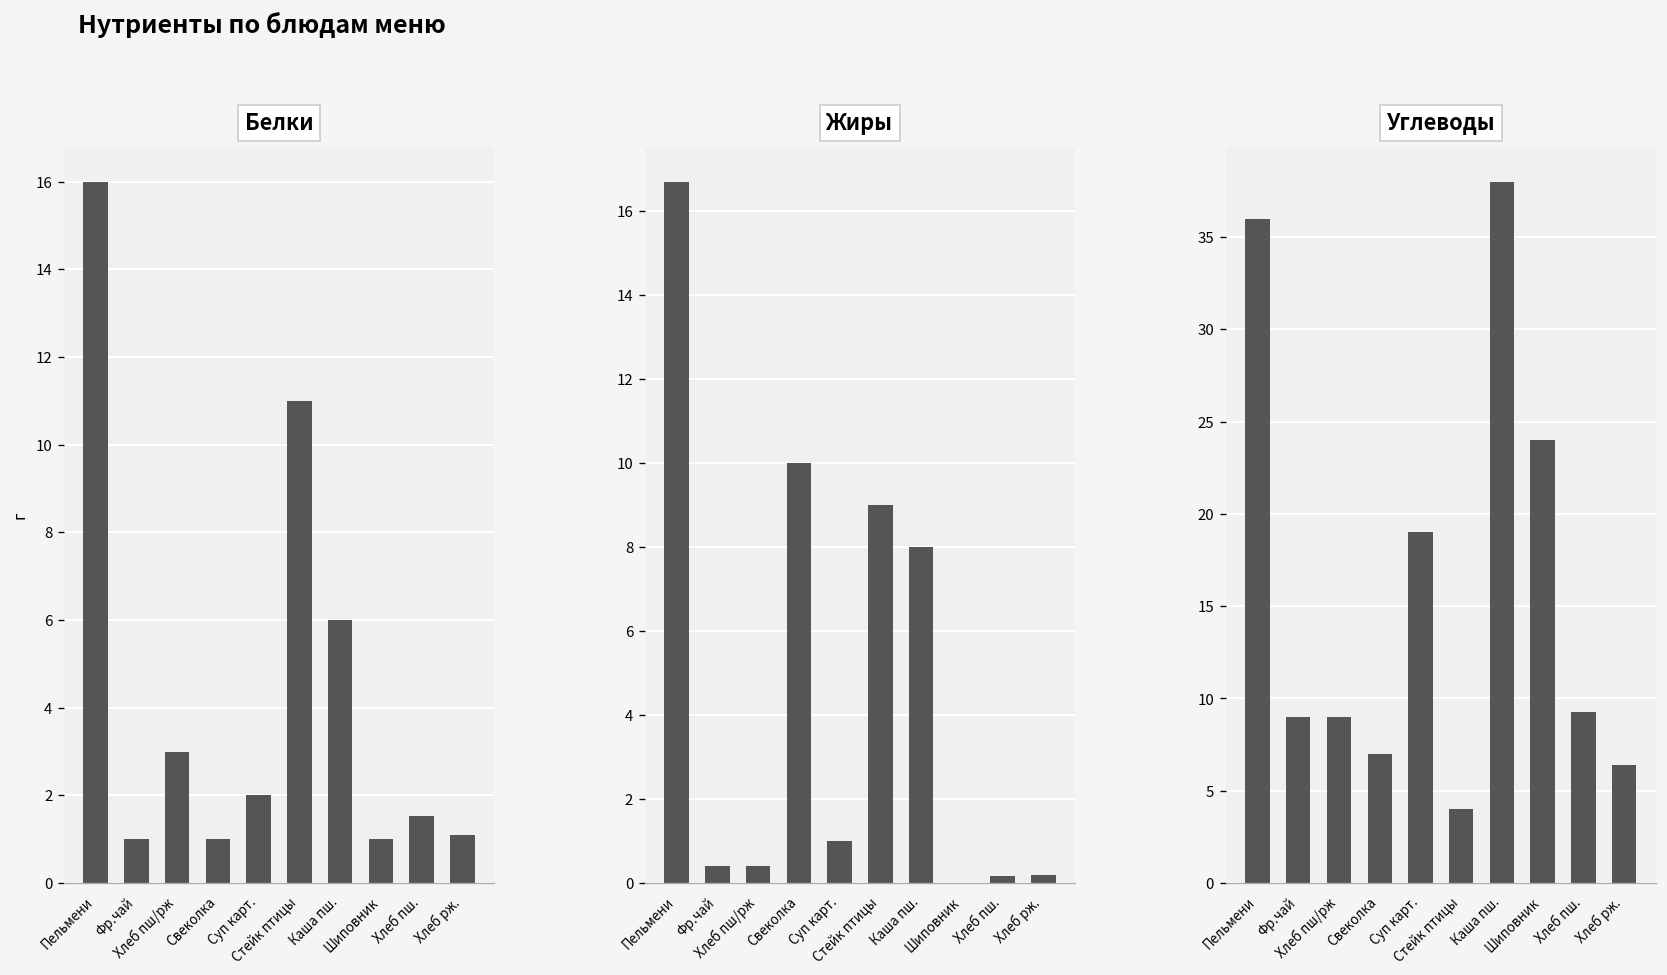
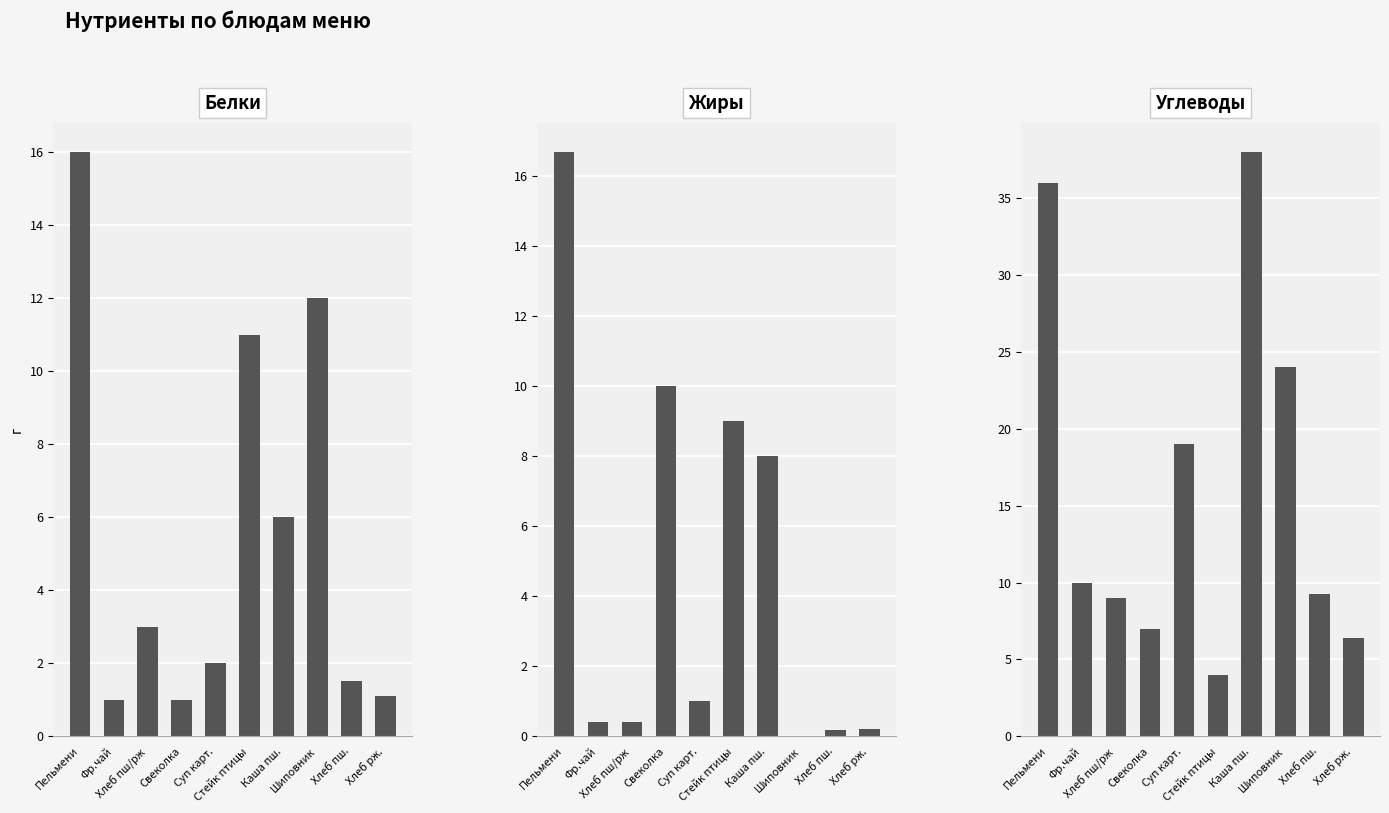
Белки, Шиповник: 1 -> 12
Углеводы, Фр.чай: 9 -> 10
